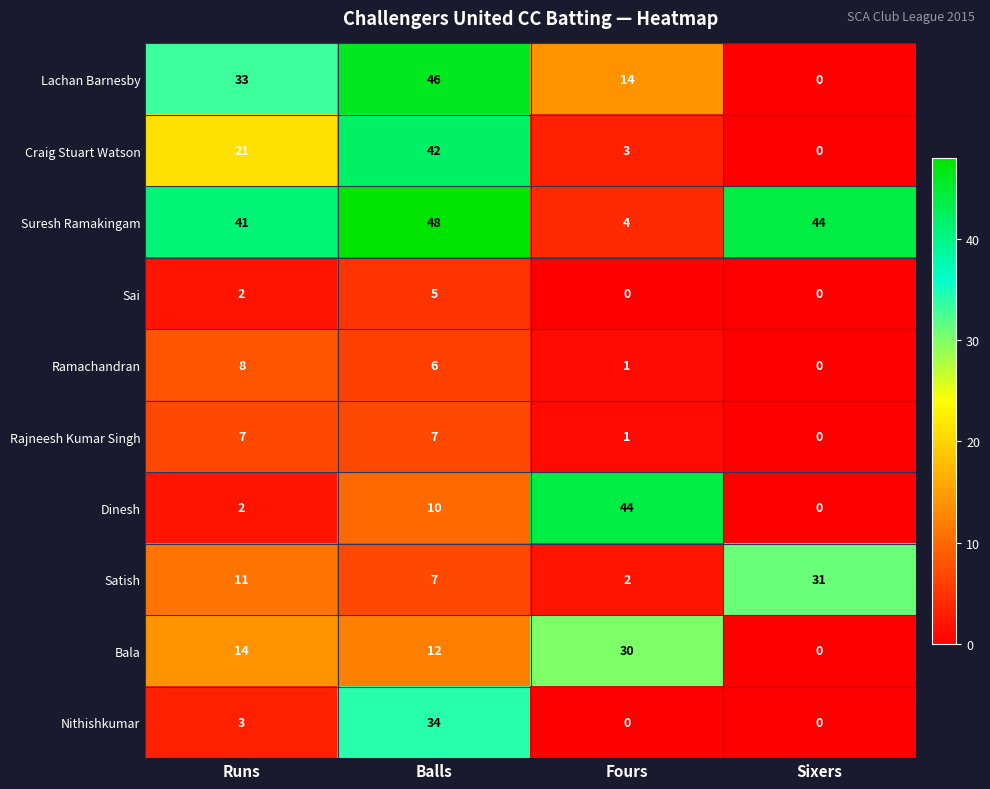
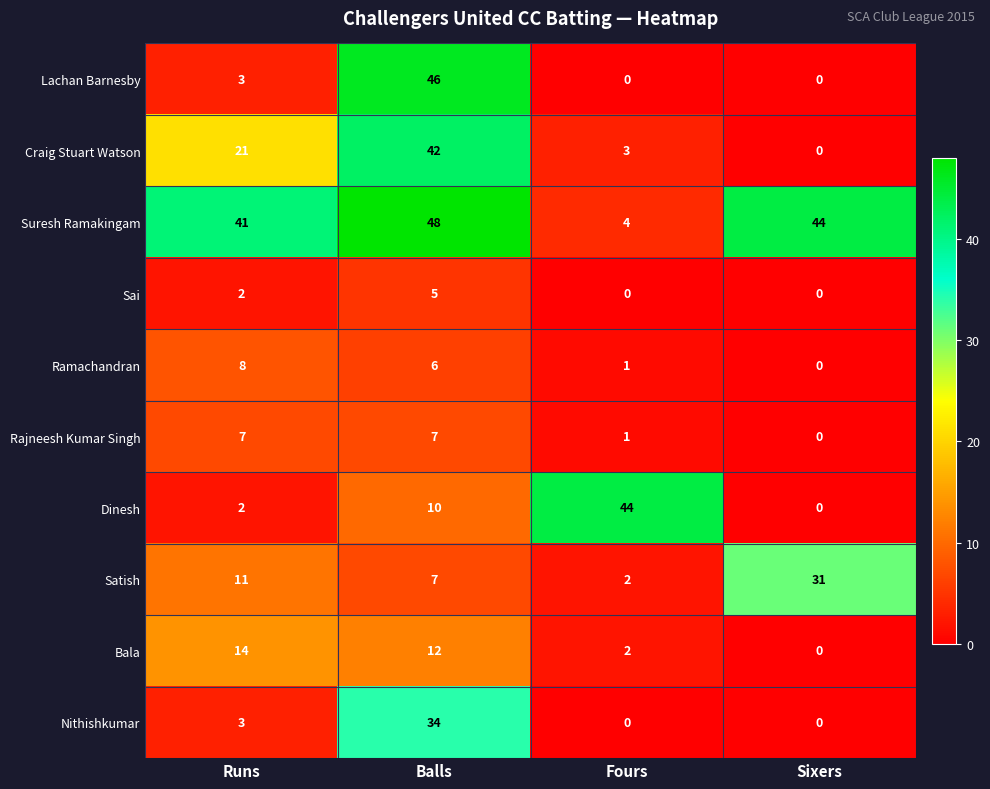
Lachan Barnesby, Runs: 33 -> 3
Lachan Barnesby, Fours: 14 -> 0
Bala, Fours: 30 -> 2
